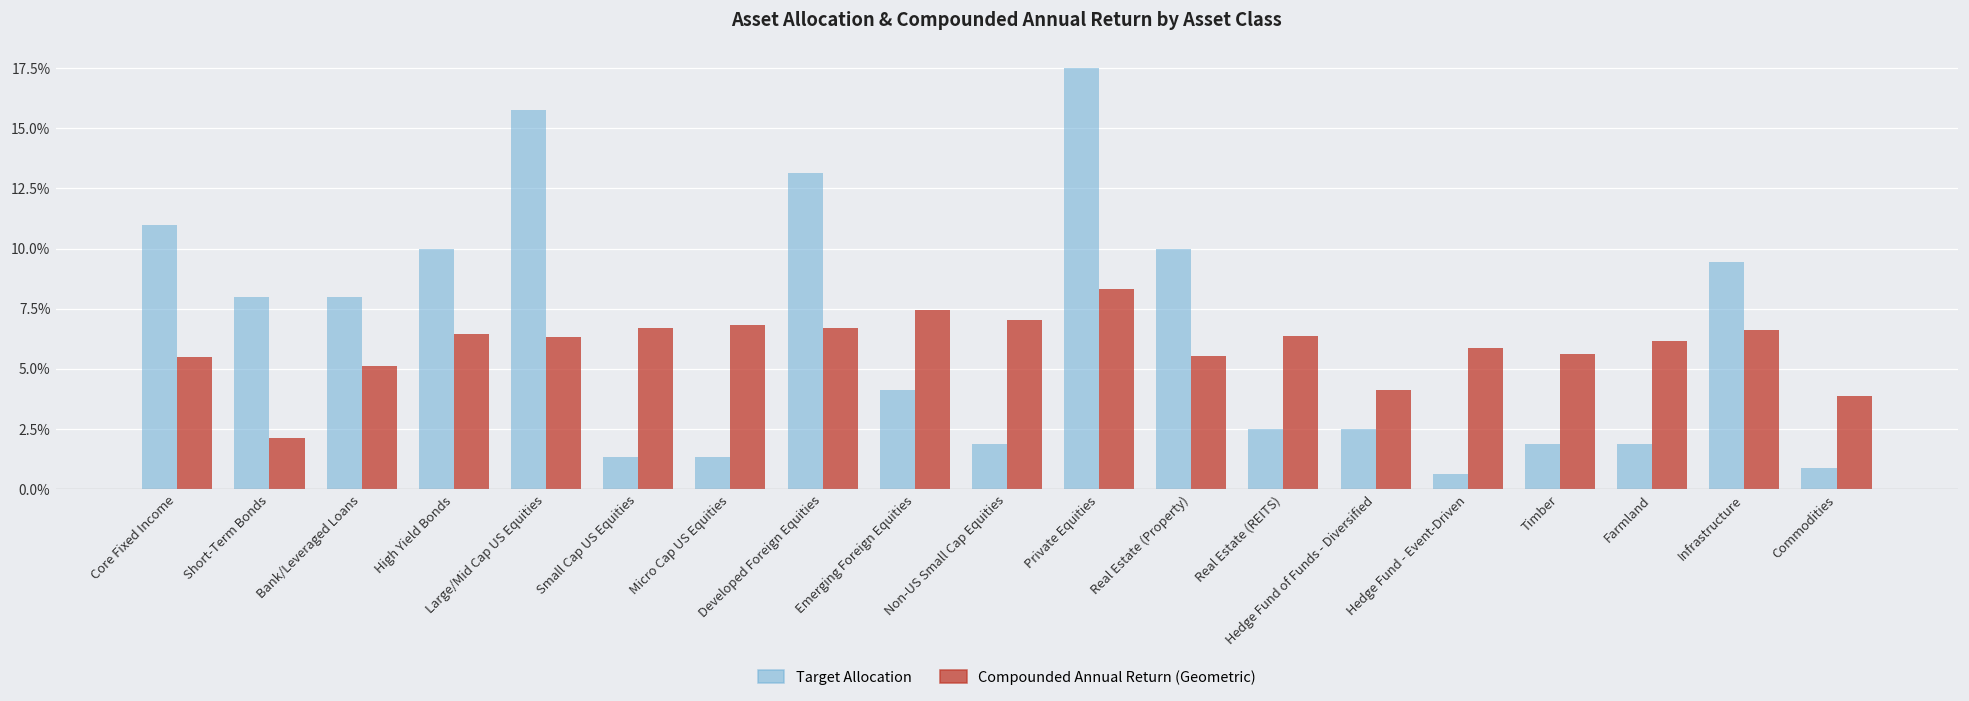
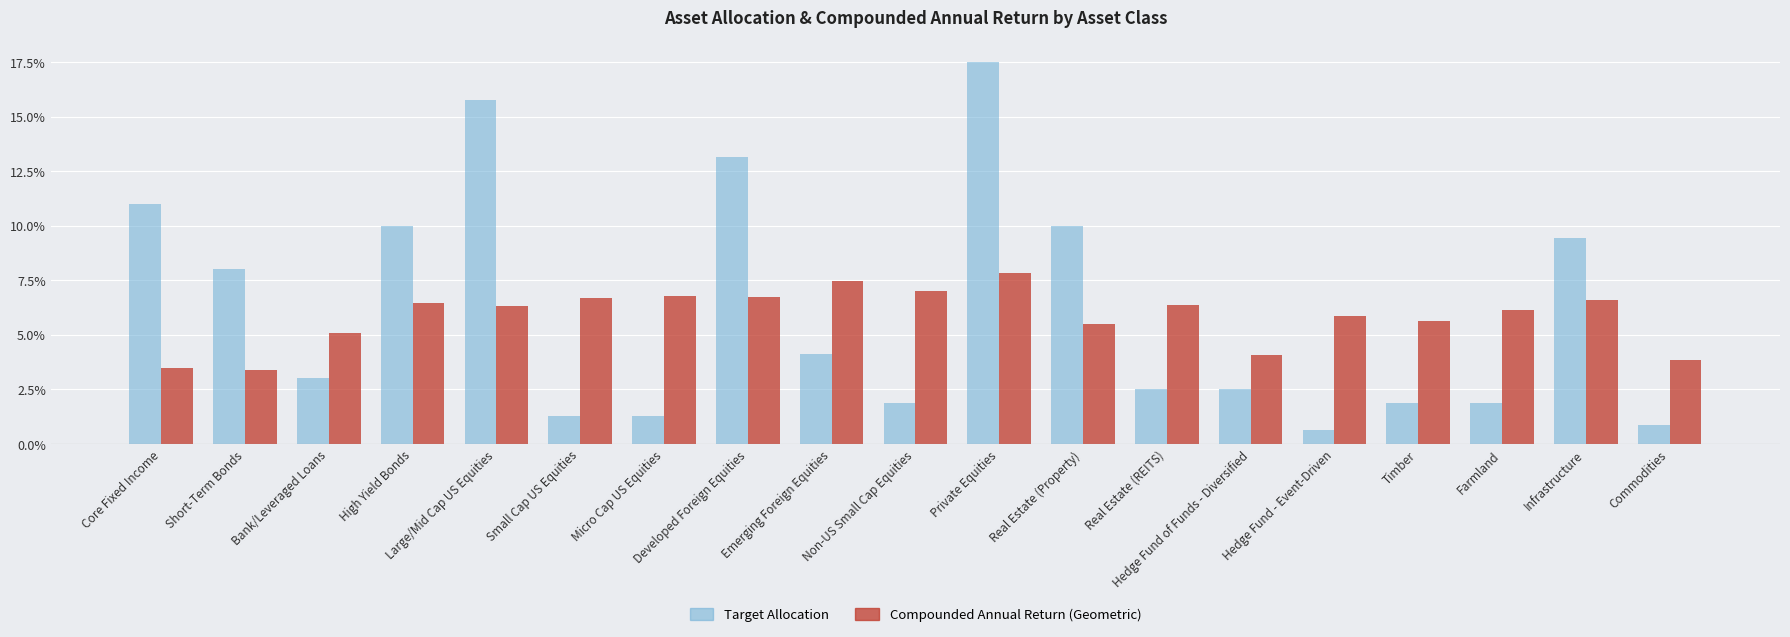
Compounded Annual Return (Geometric), Core Fixed Income: 5.5% -> 3.5%
Compounded Annual Return (Geometric), Short-Term Bonds: 2.1% -> 3.4%
Target Allocation, Bank/Leveraged Loans: 8.0% -> 3.0%
Compounded Annual Return (Geometric), Private Equities: 8.3% -> 7.8%
